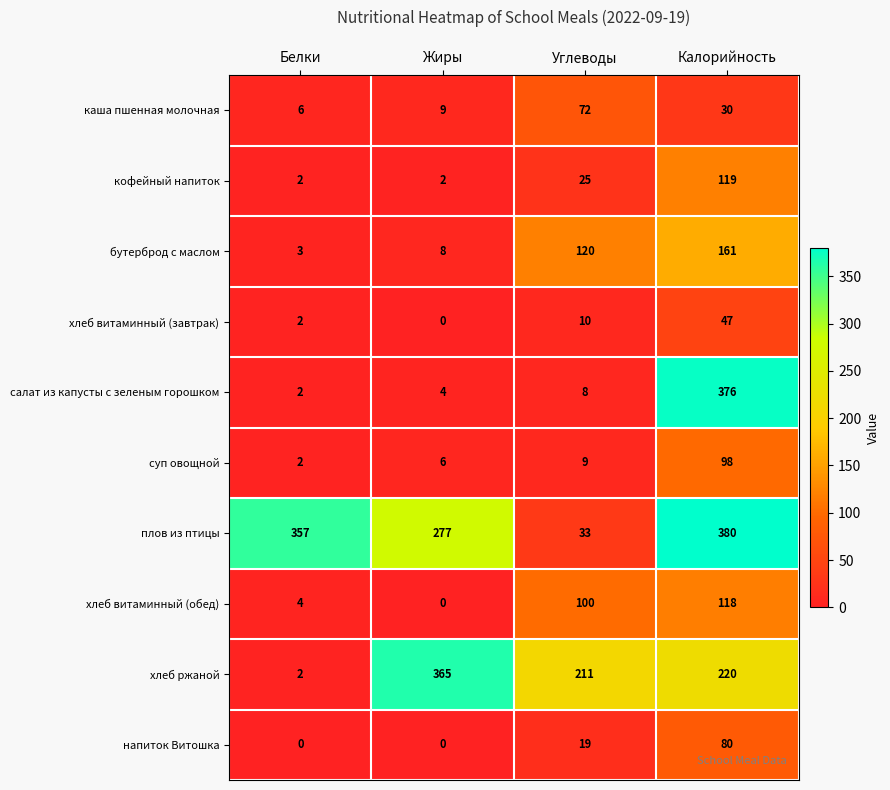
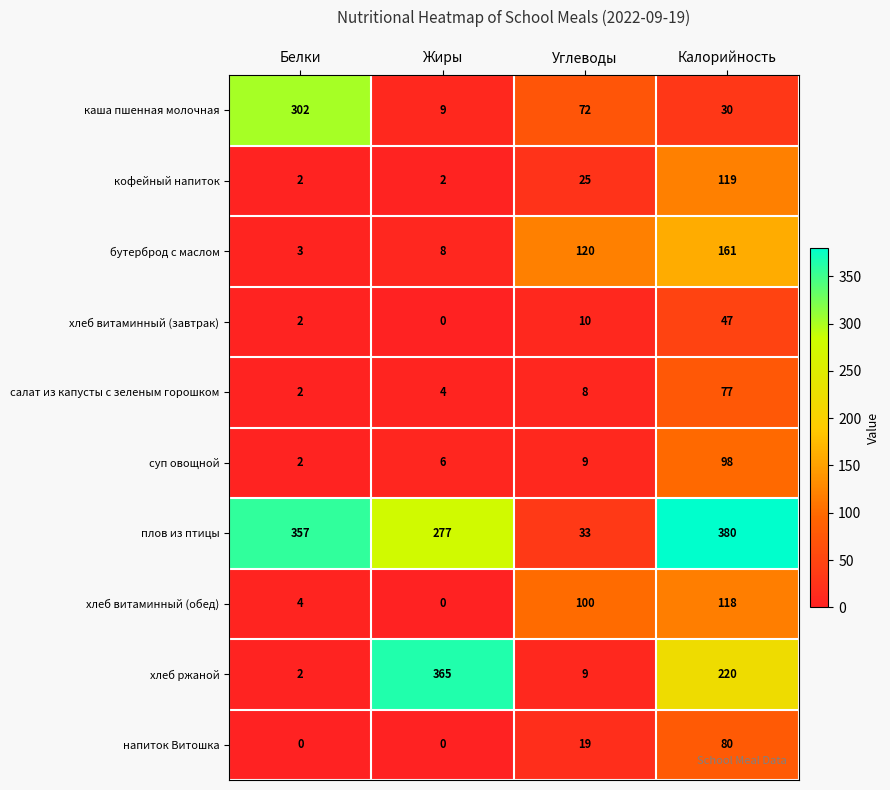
каша пшенная молочная, Белки: 6 -> 302
салат из капусты с зеленым горошком, Калорийность: 376 -> 77
хлеб ржаной, Углеводы: 211 -> 9
